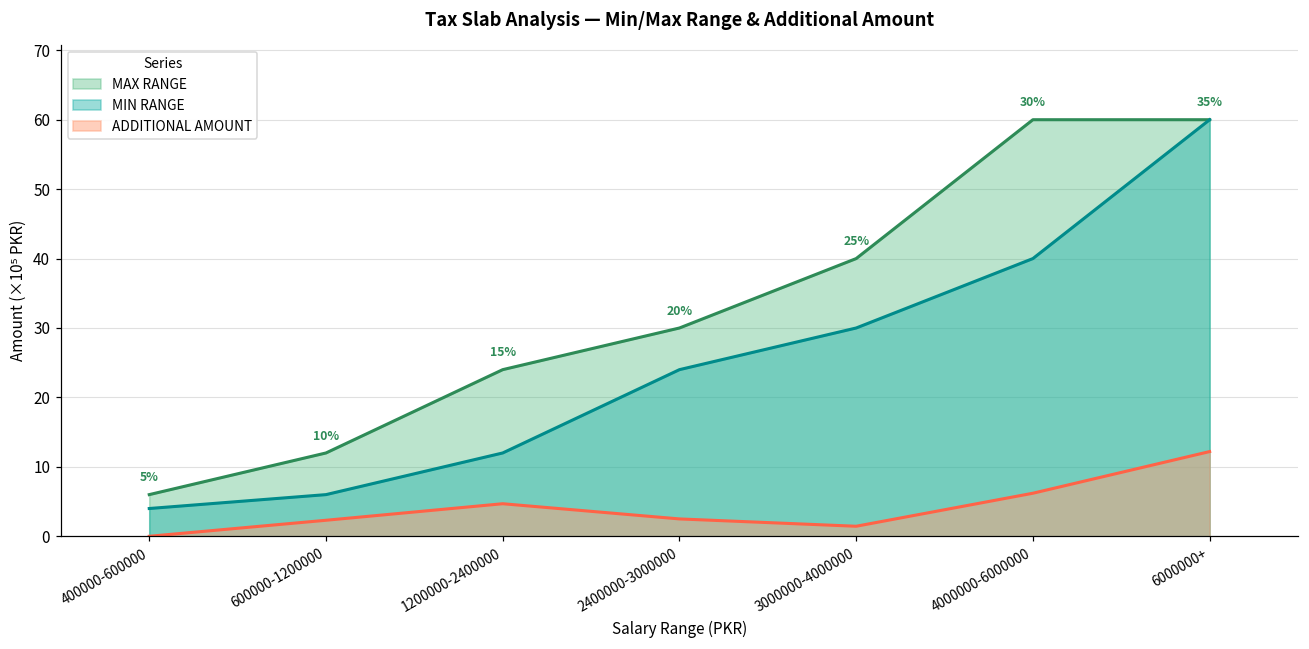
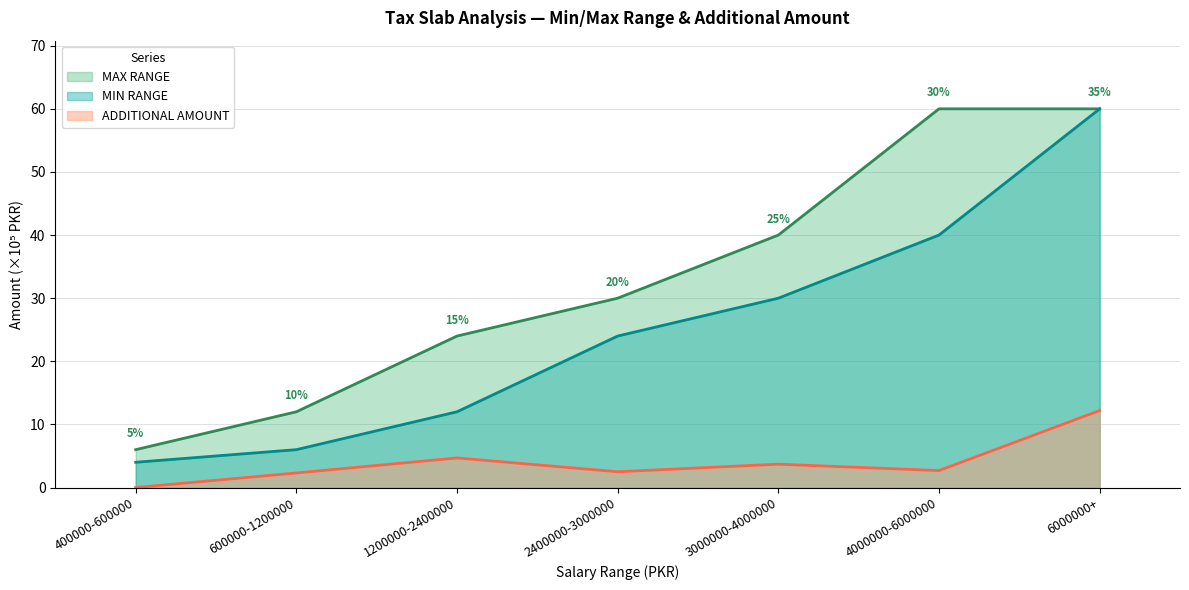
ADDITIONAL AMOUNT, 3000000-4000000: 1 -> 4
ADDITIONAL AMOUNT, 4000000-6000000: 6 -> 3
